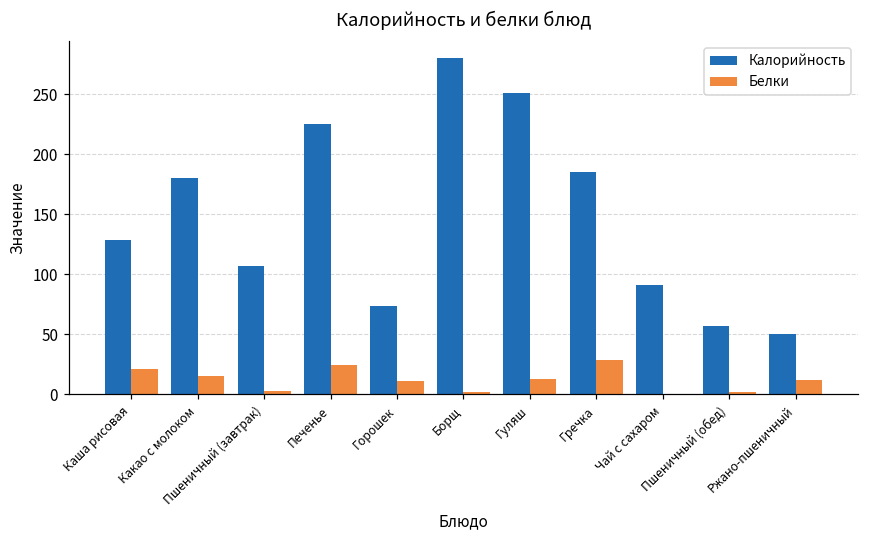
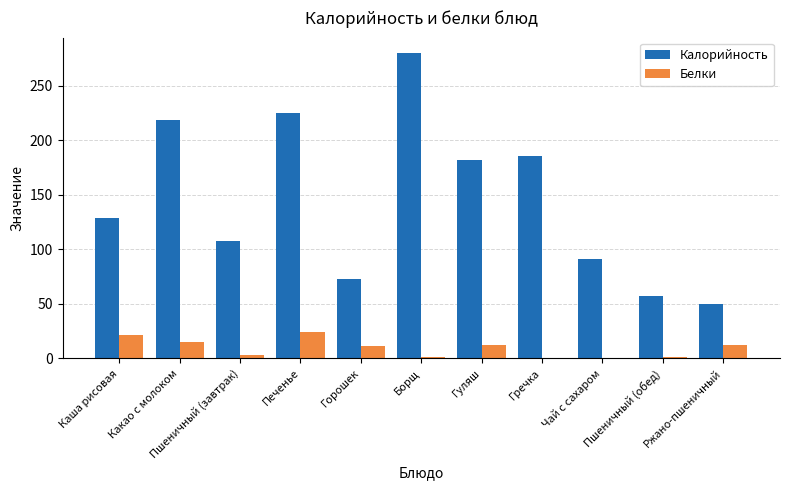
Калорийность, Какао с молоком: 180 -> 219
Калорийность, Гуляш: 251 -> 182
Белки, Гречка: 29 -> 1
